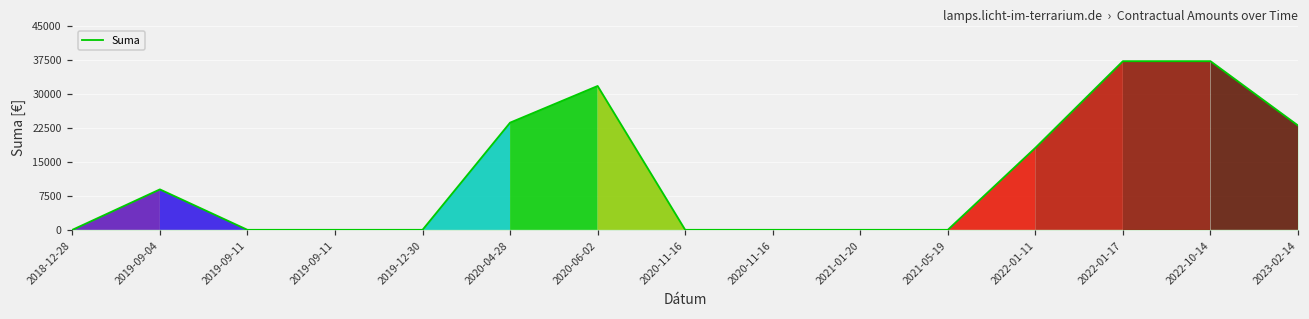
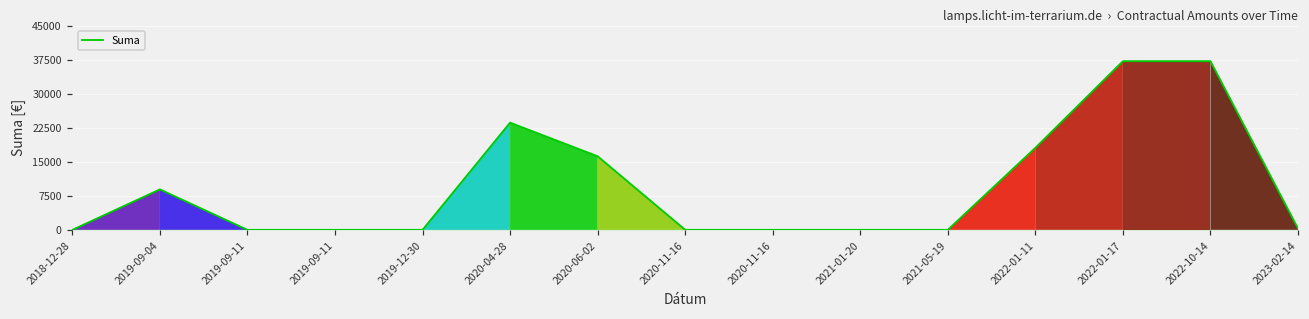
2020-06-02: 32000 -> 16000
2023-02-14: 23000 -> 0
